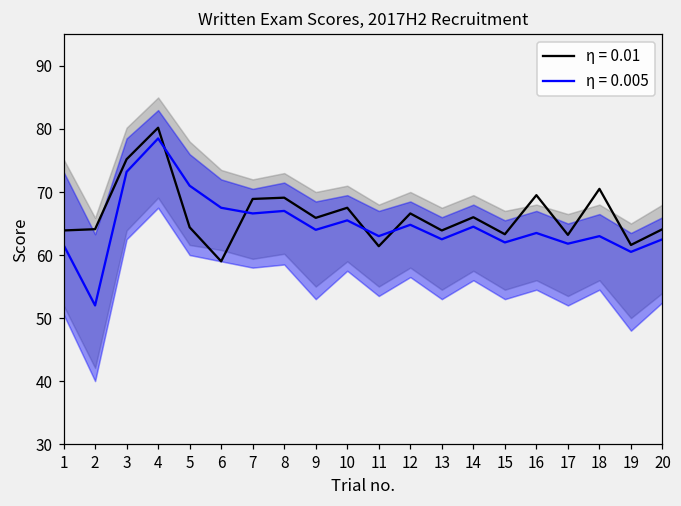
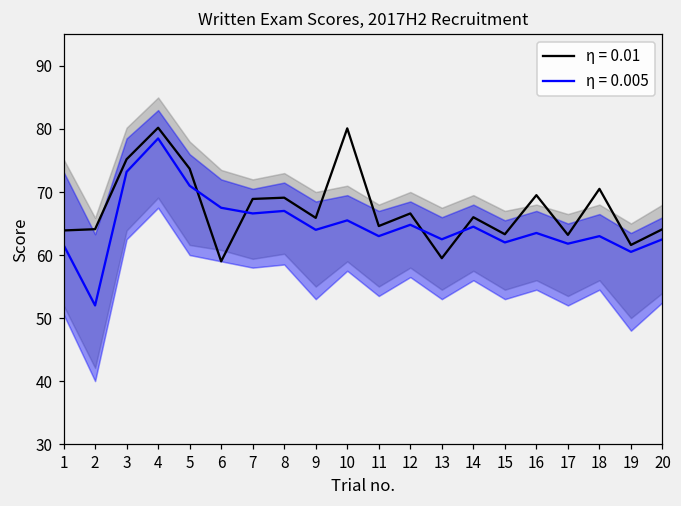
η = 0.01, 5: 64 -> 74
η = 0.01, 10: 68 -> 80
η = 0.01, 11: 61 -> 65
η = 0.01, 13: 64 -> 60
